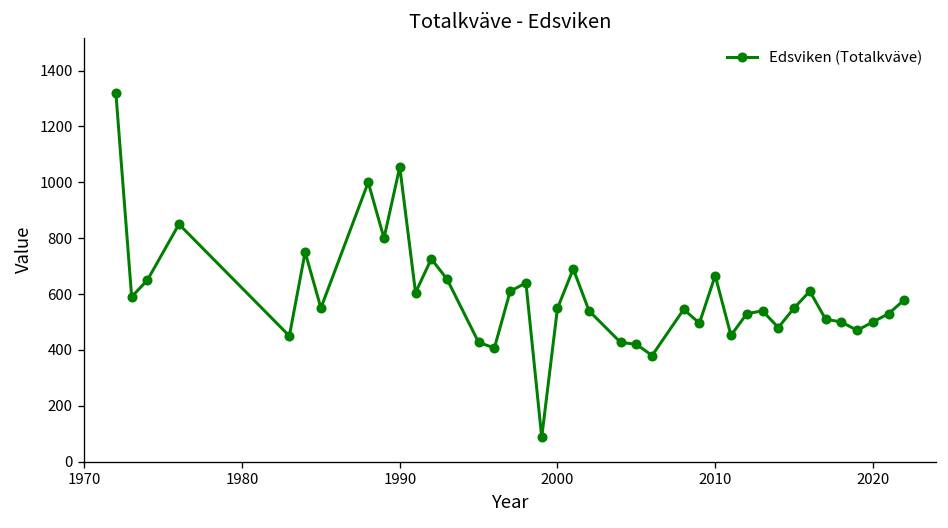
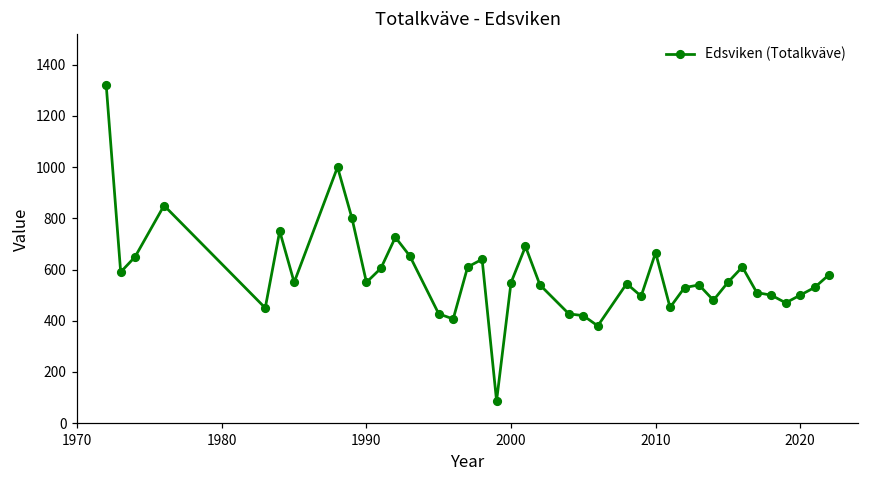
1990: 1060 -> 550
